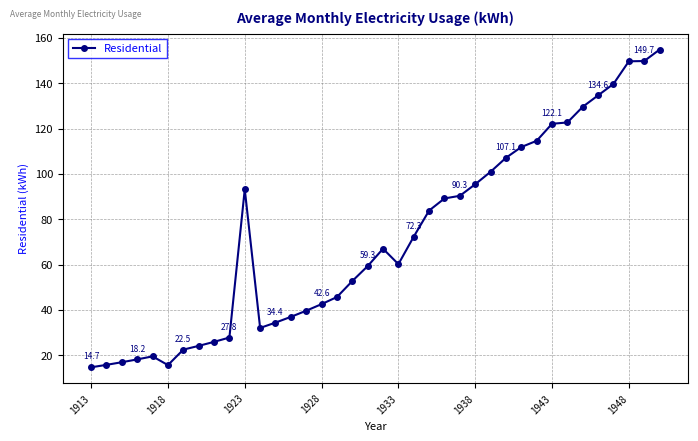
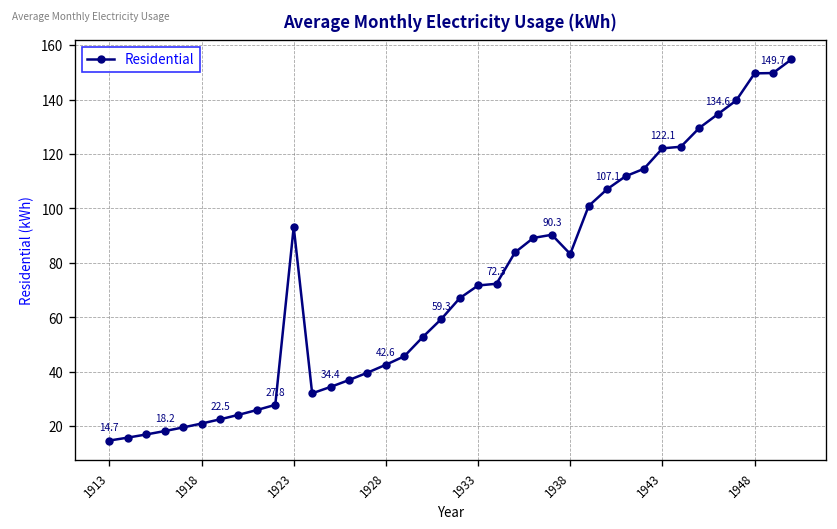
1918: 16 -> 21
1933: 60 -> 72
1938: 95 -> 83
